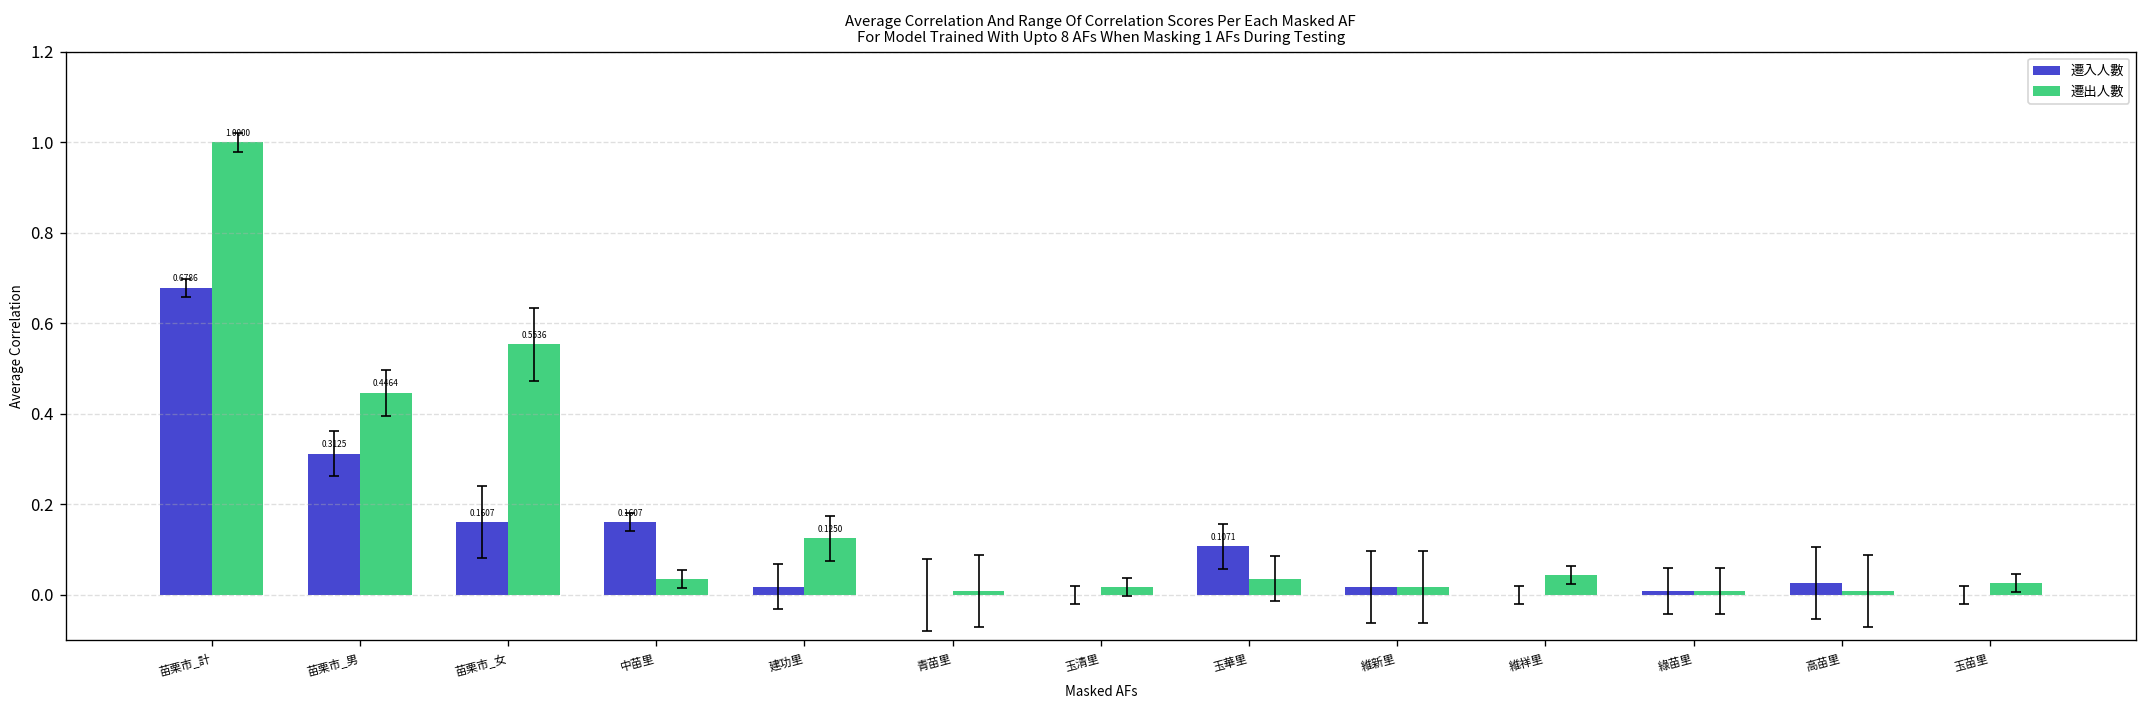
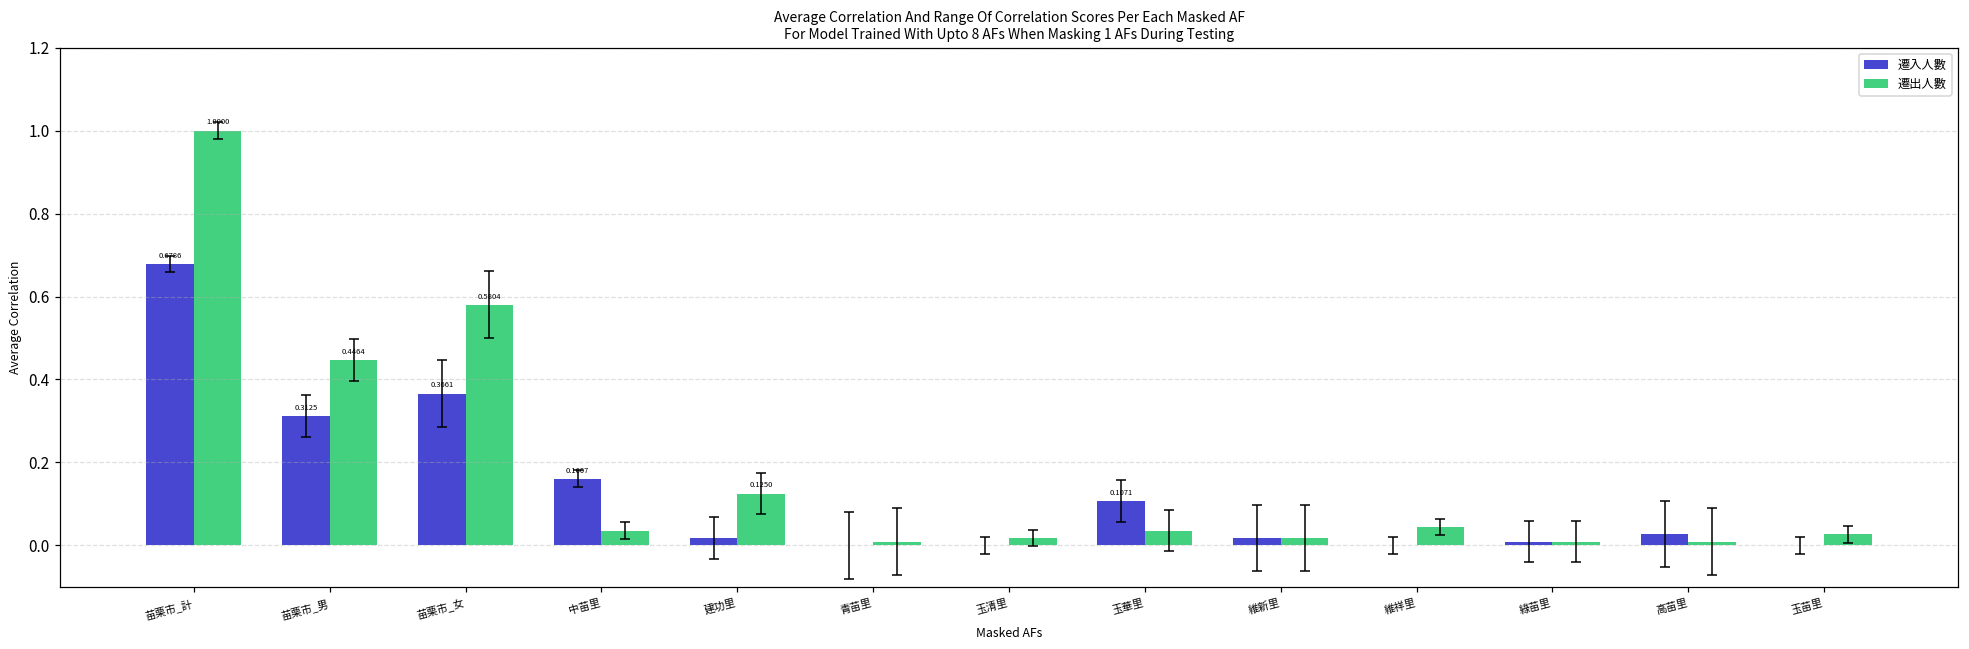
遷入人數, 苗栗市_女: 0.1607 -> 0.3661
遷出人數, 苗栗市_女: 0.5536 -> 0.5804
